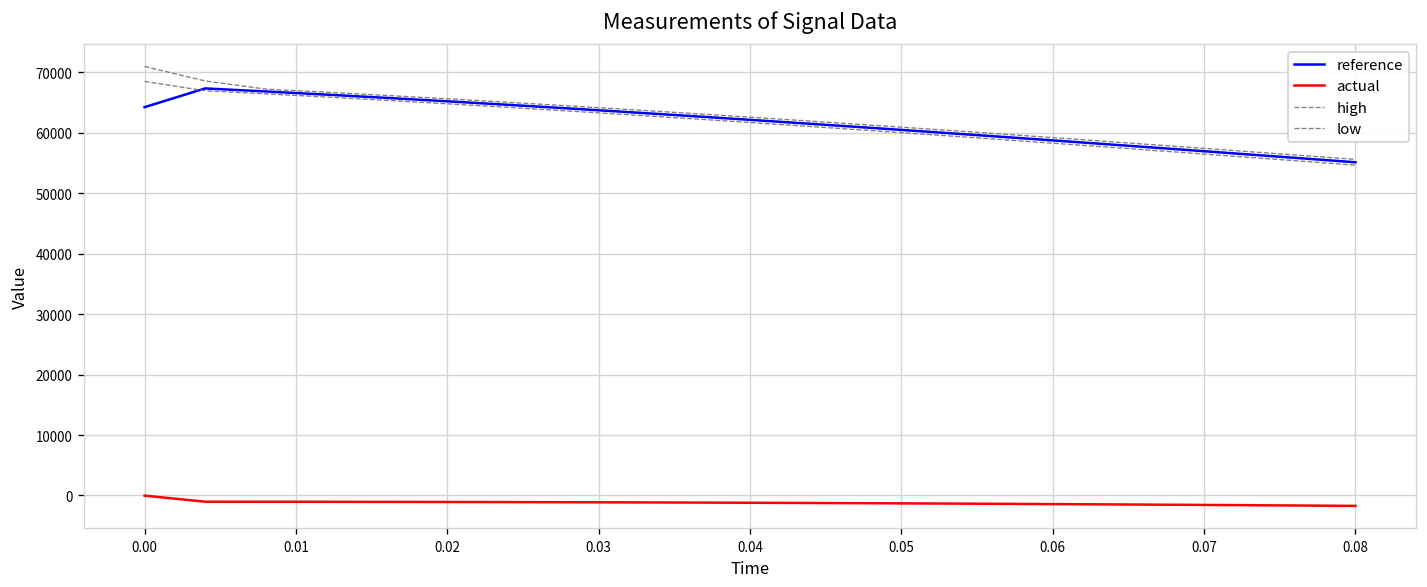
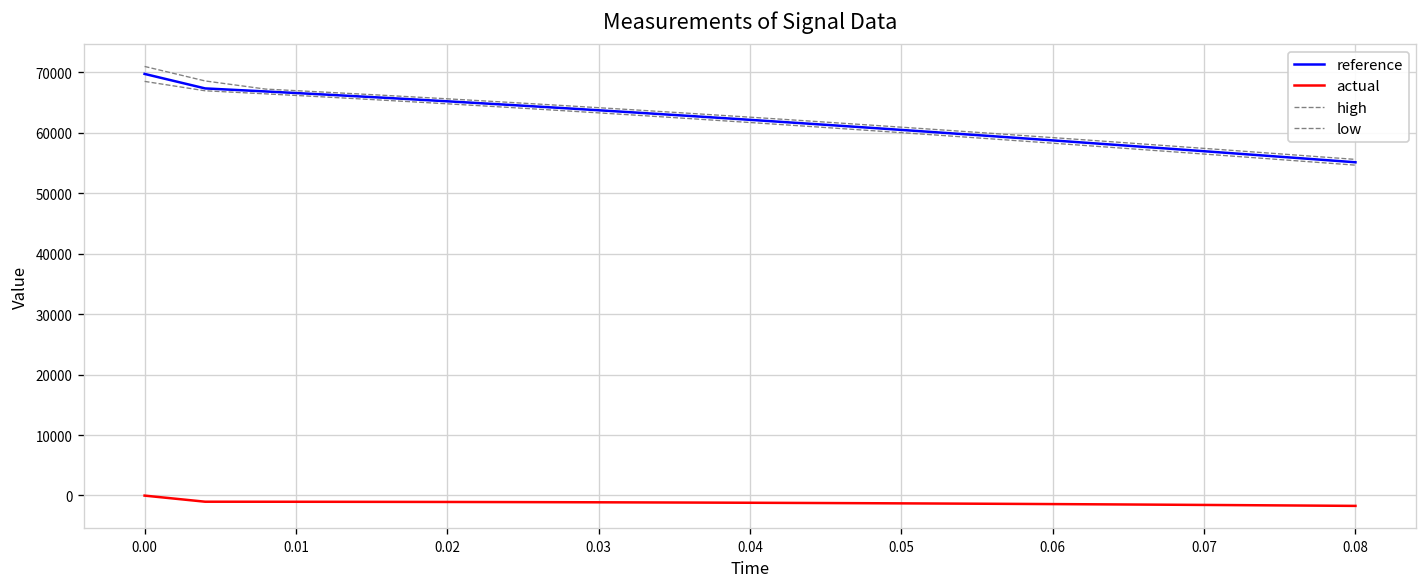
reference, 0.00: 64000 -> 70000
